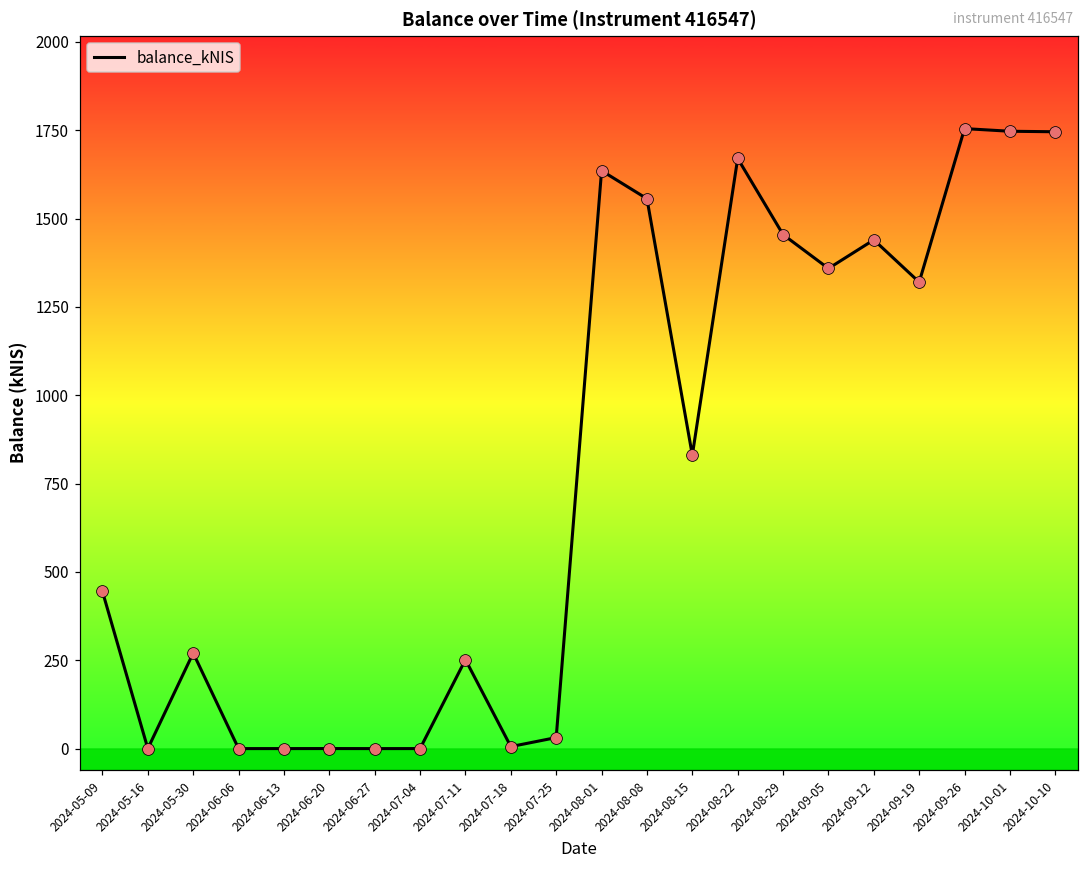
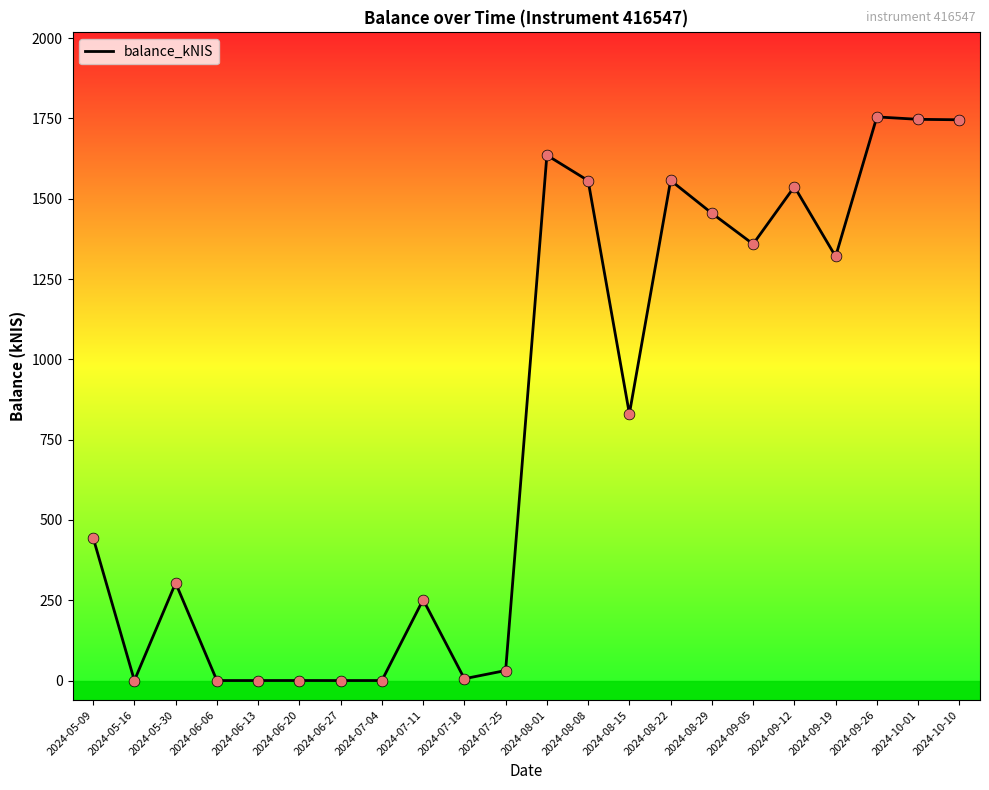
2024-05-30: 270 -> 300
2024-08-22: 1670 -> 1560
2024-09-12: 1440 -> 1540
